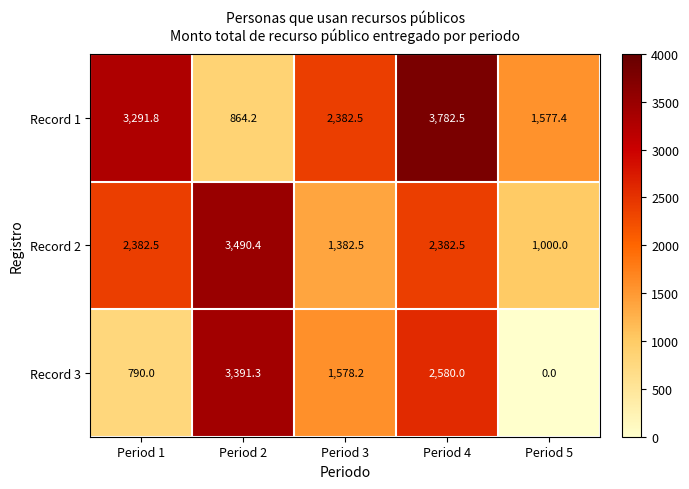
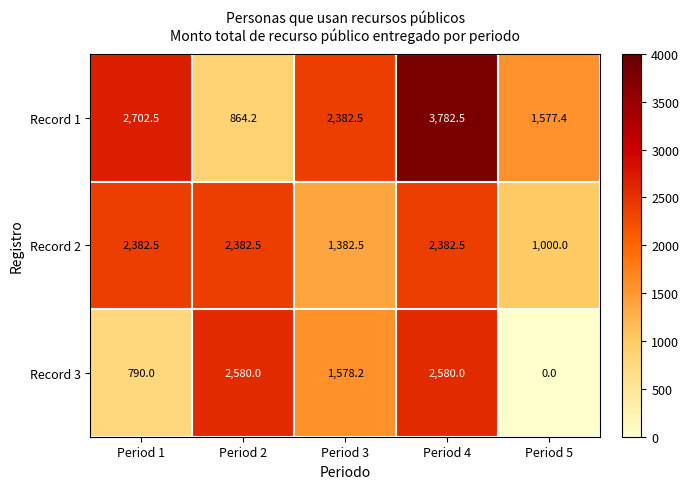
Record 1, Period 1: 3,291.8 -> 2,702.5
Record 2, Period 2: 3,490.4 -> 2,382.5
Record 3, Period 2: 3,391.3 -> 2,580.0
